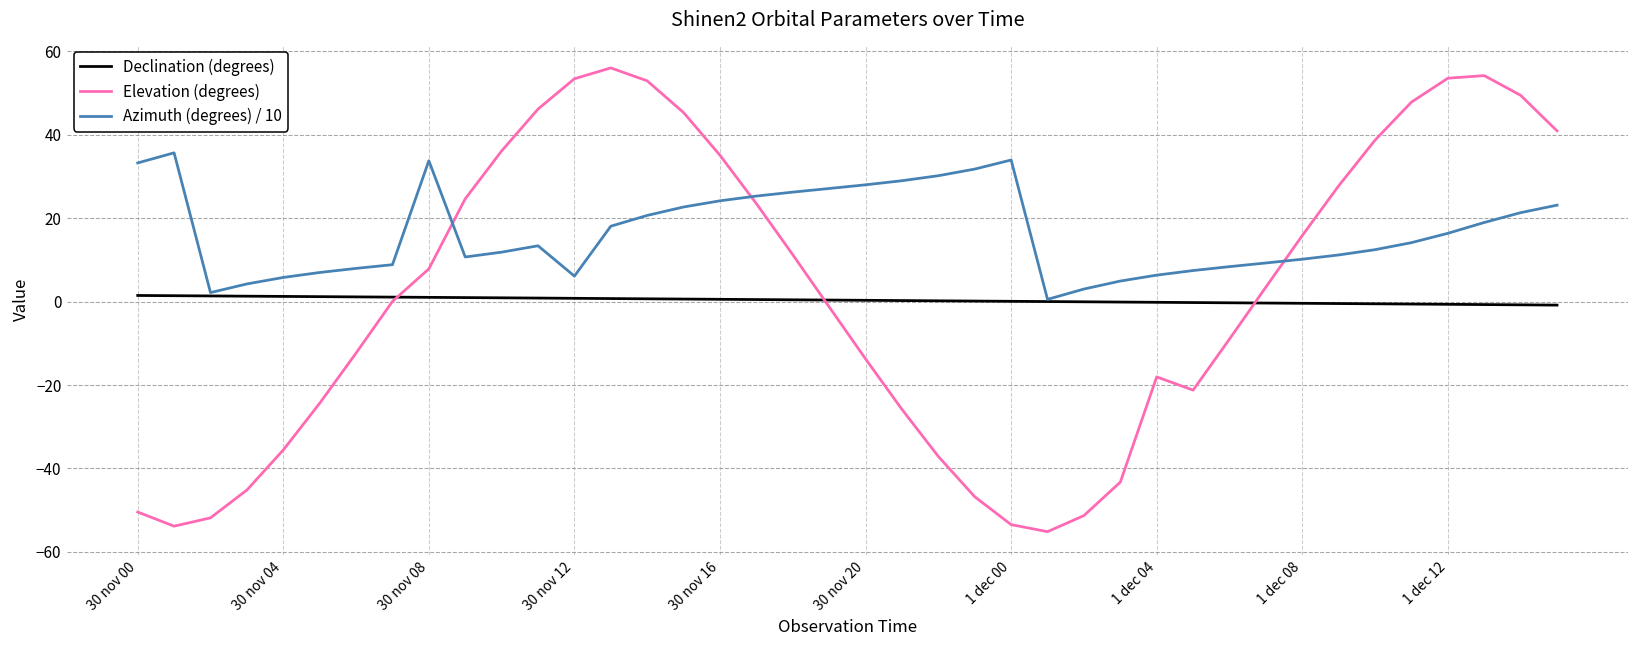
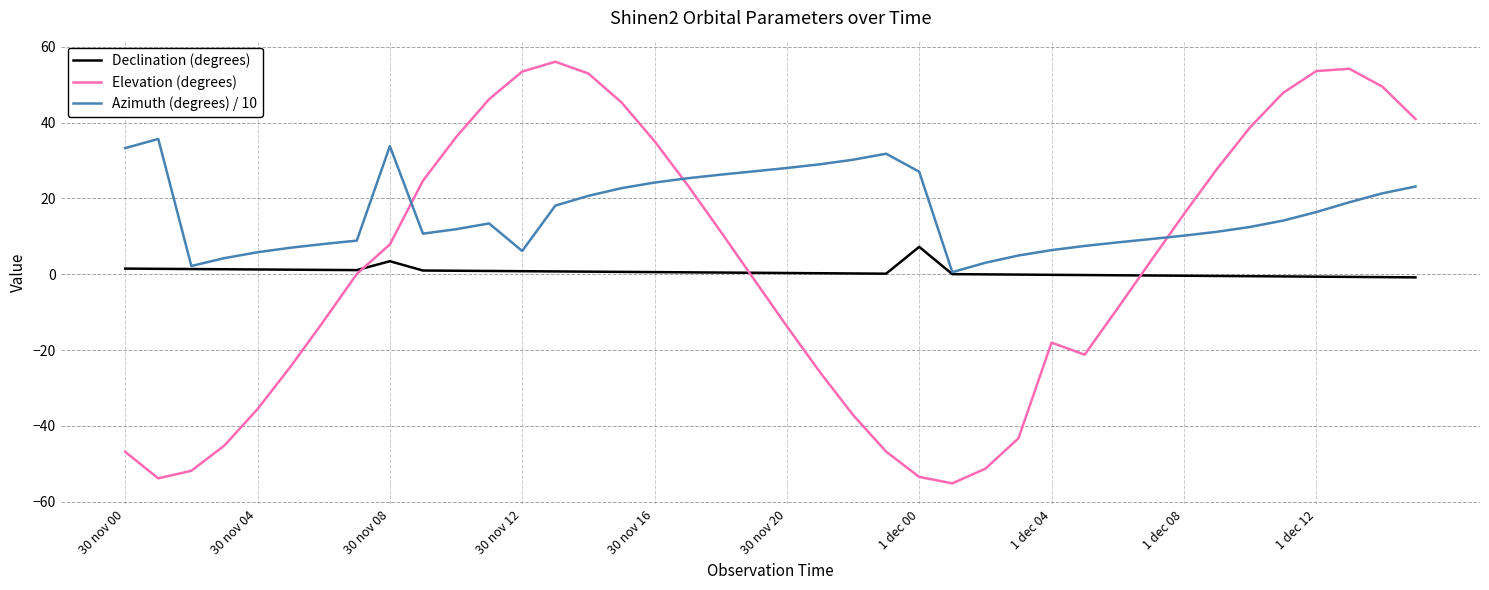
Elevation (degrees), 30 nov 00: -50 -> -47
Declination (degrees), 30 nov 08: 1 -> 3
Declination (degrees), 1 dec 00: 0 -> 7
Azimuth (degrees) / 10, 1 dec 00: 34 -> 27
